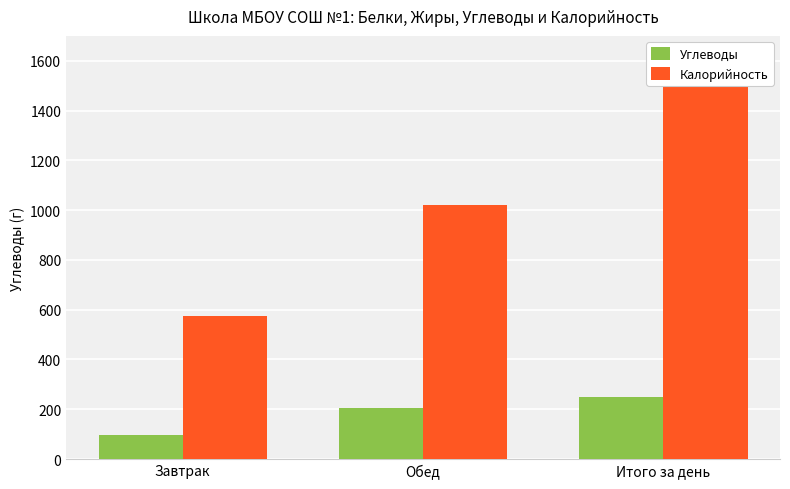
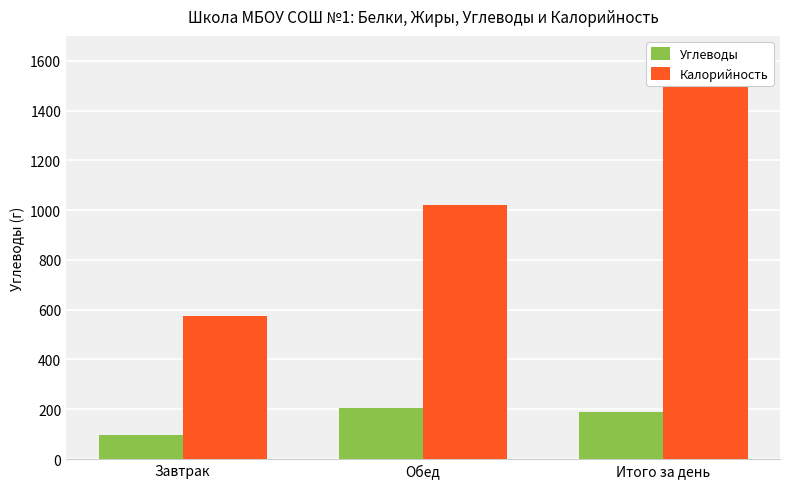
Углеводы, Итого за день: 250 -> 190
